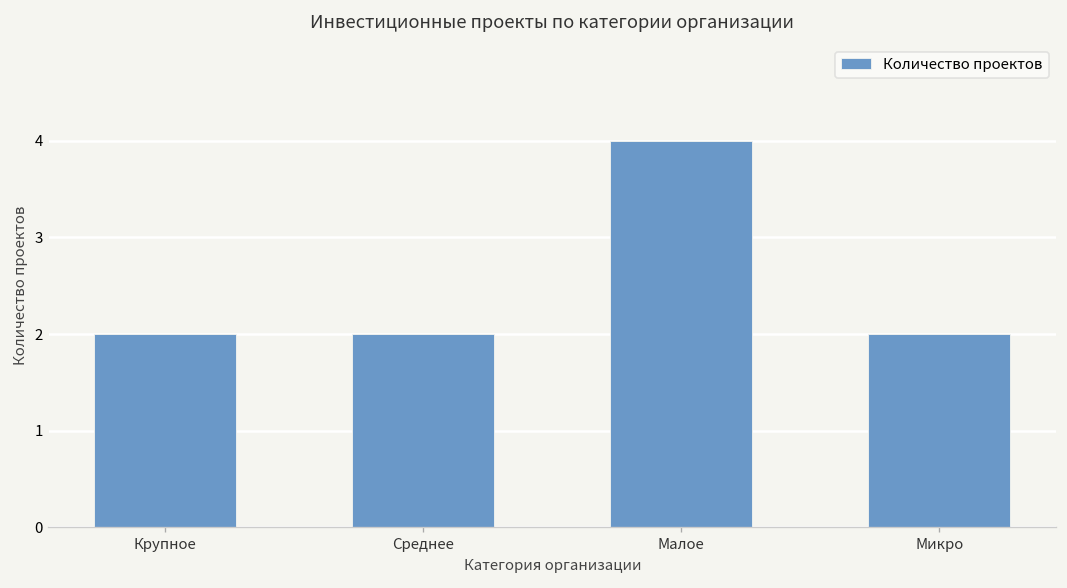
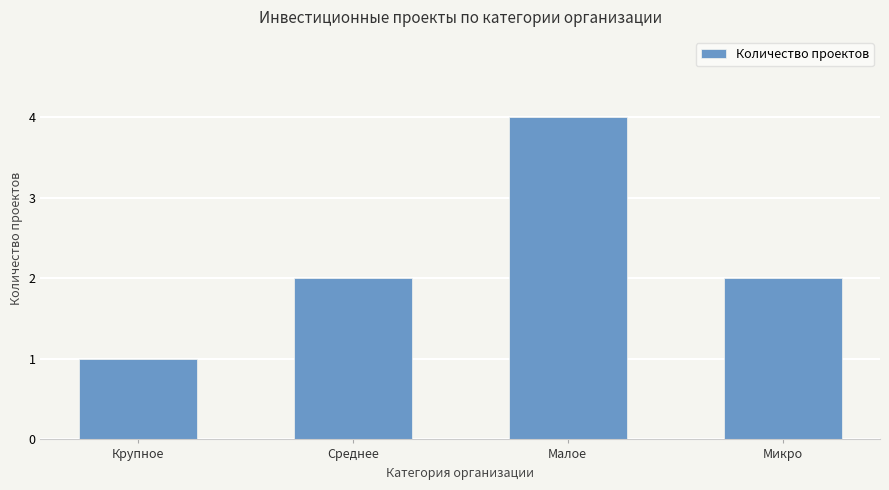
Крупное: 2 -> 1
